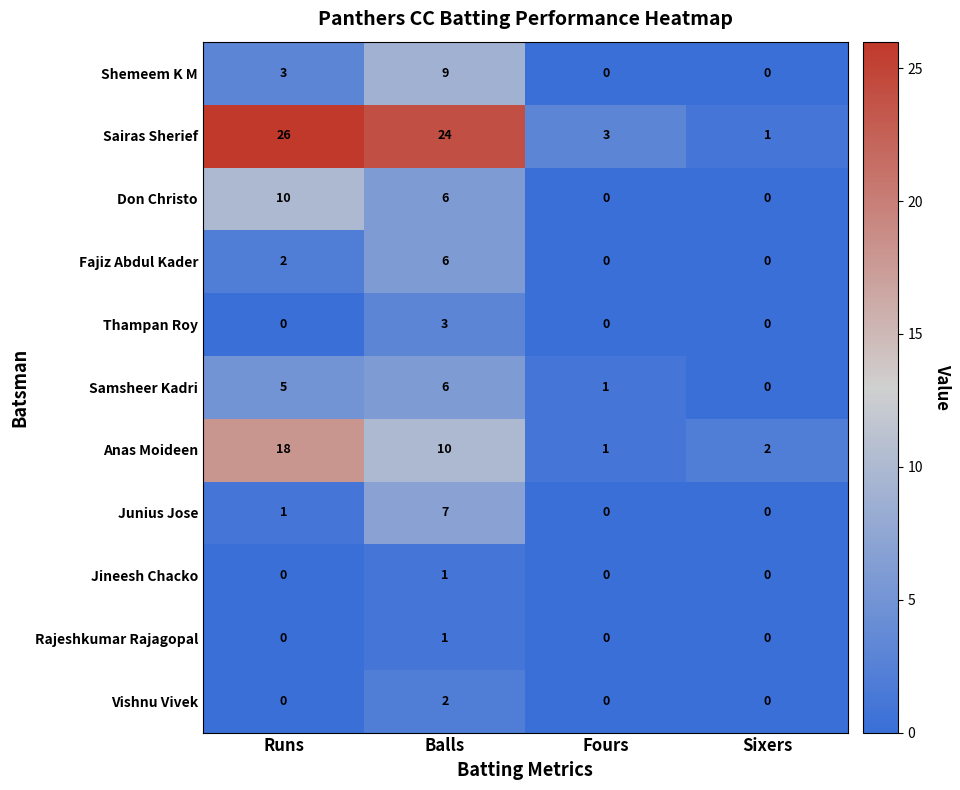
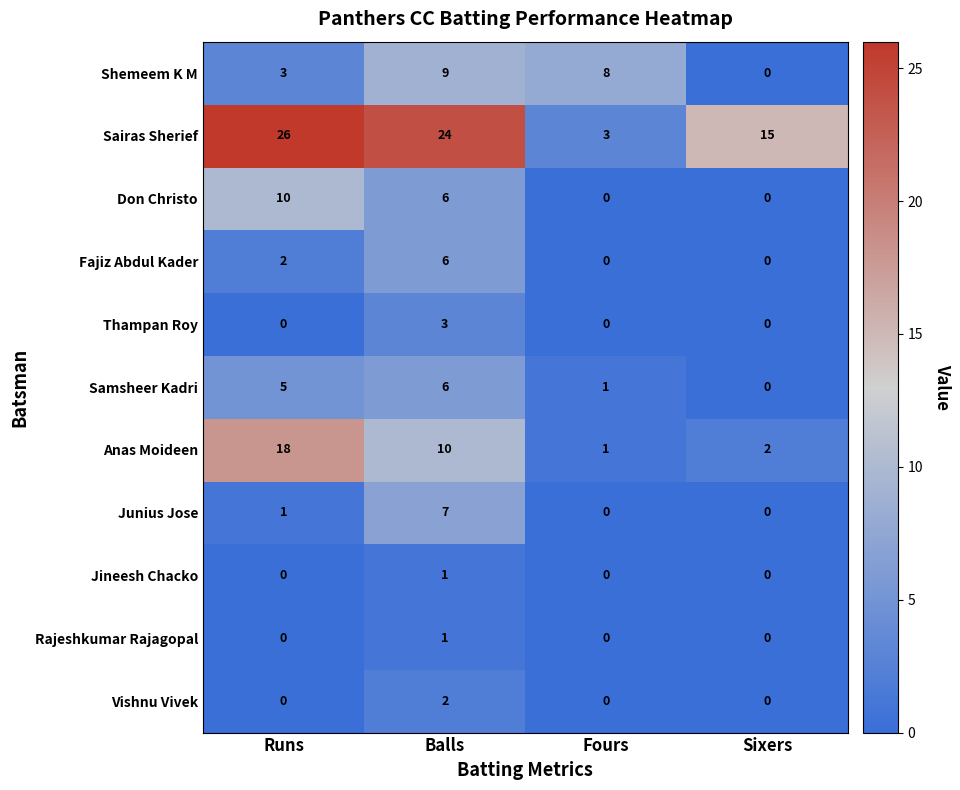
Shemeem K M, Fours: 0 -> 8
Sairas Sherief, Sixers: 1 -> 15
